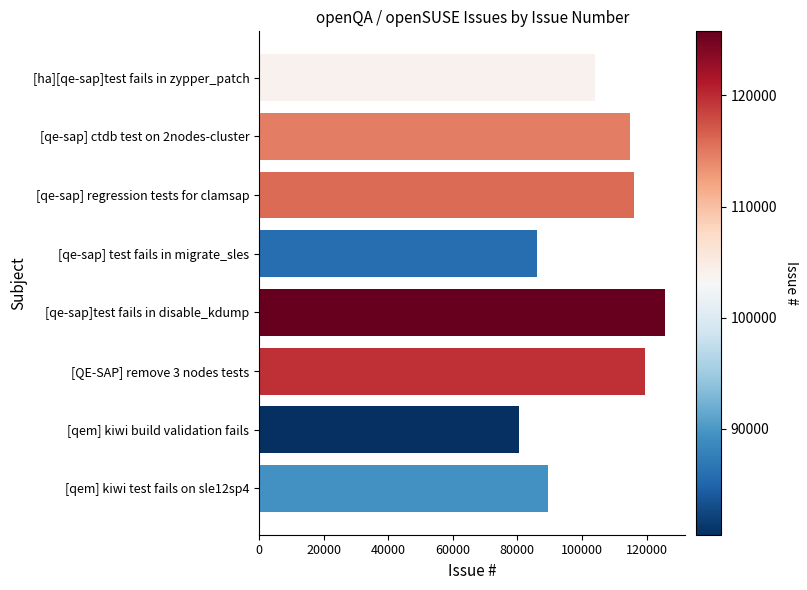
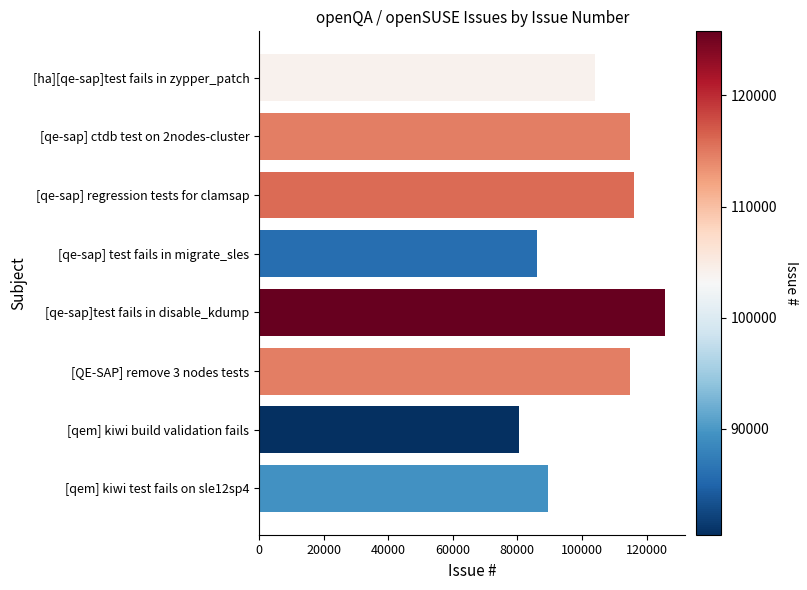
[QE-SAP] remove 3 nodes tests: 120000 -> 115000
